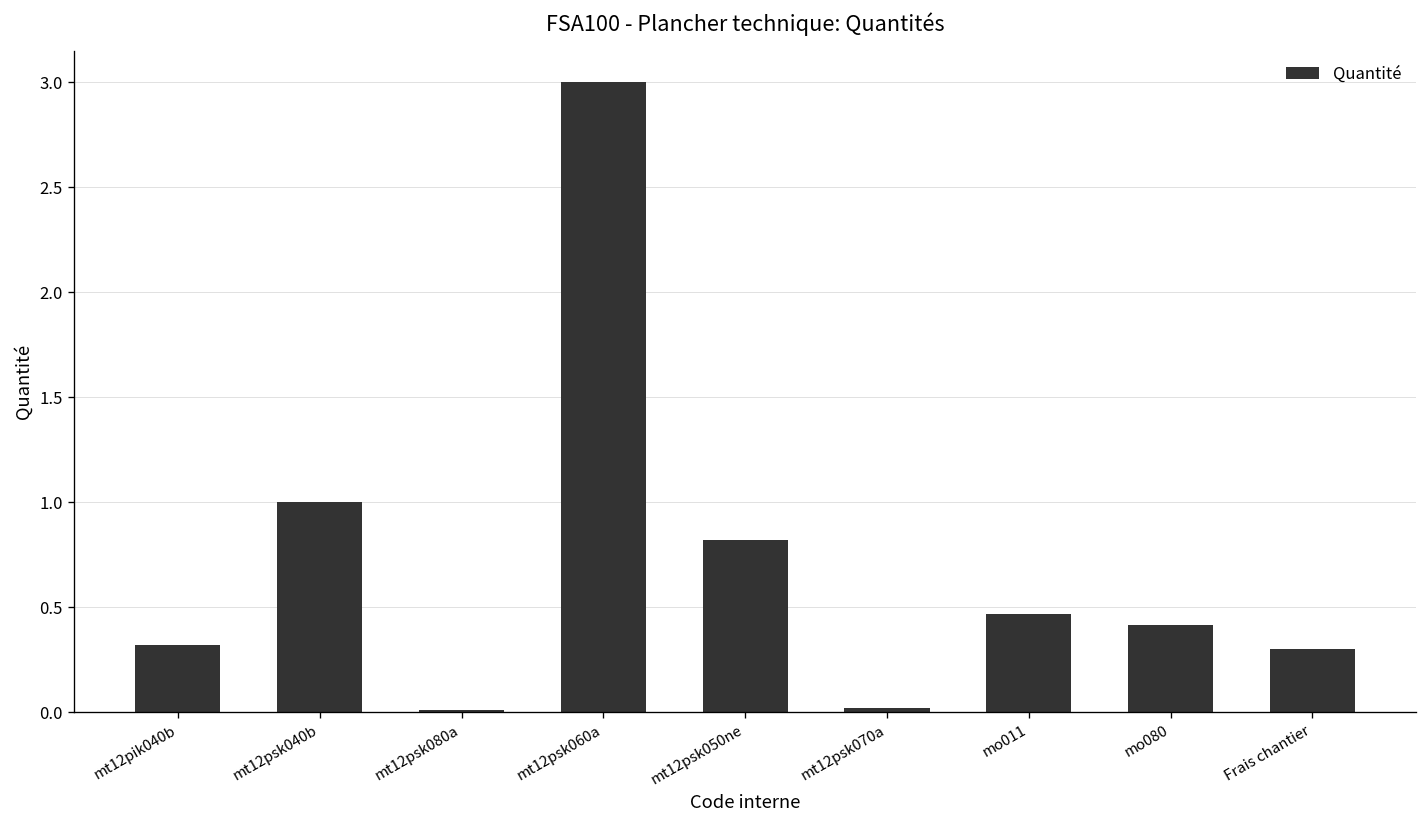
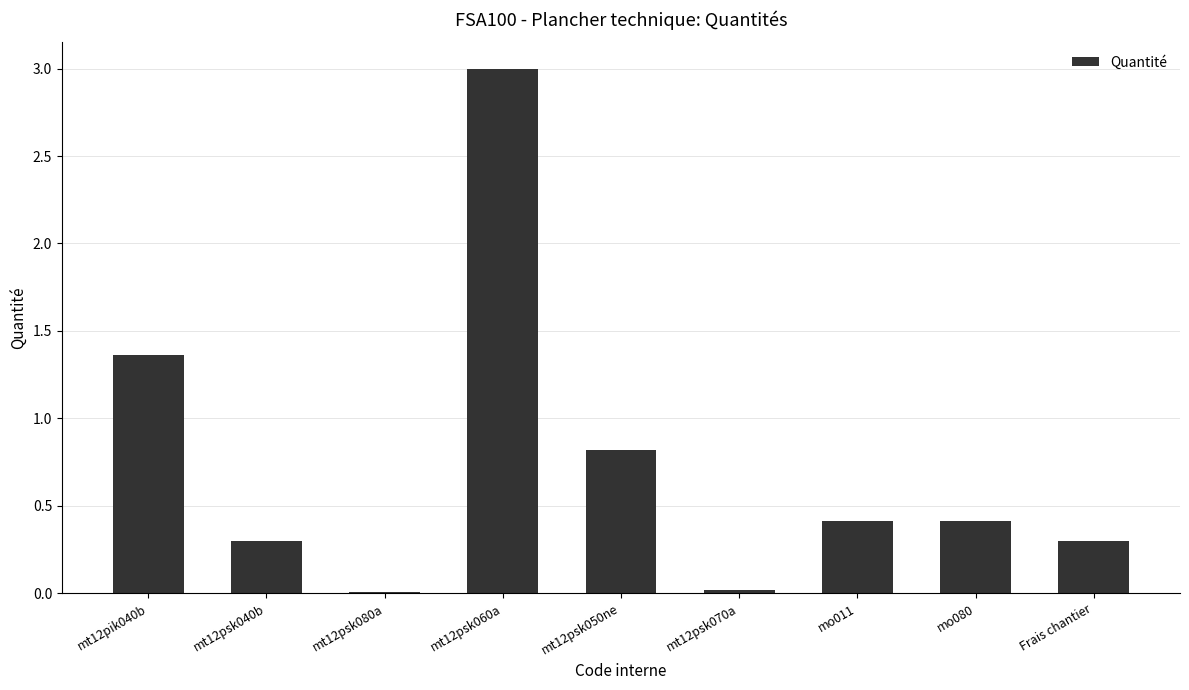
mt12pik040b: 0.32 -> 1.36
mt12psk040b: 1.0 -> 0.3
mo011: 0.47 -> 0.42
